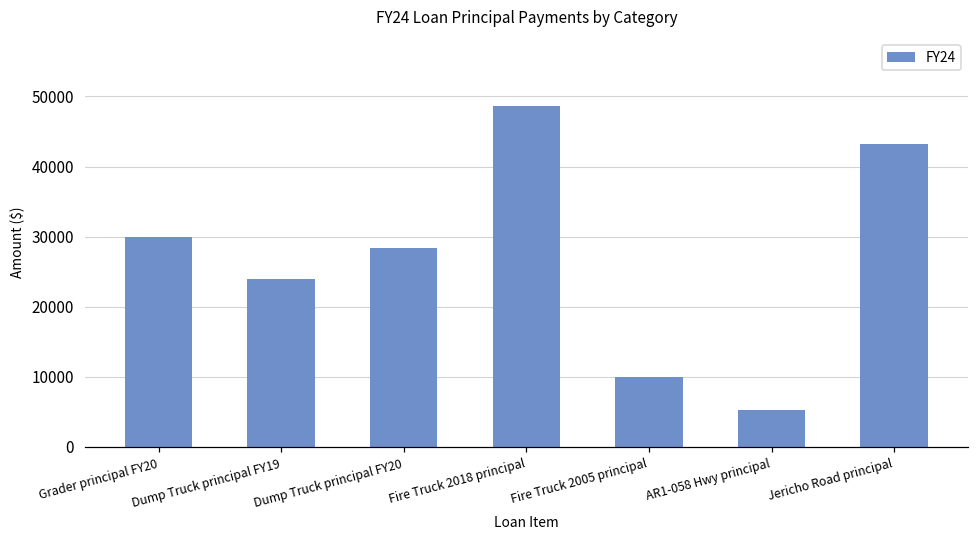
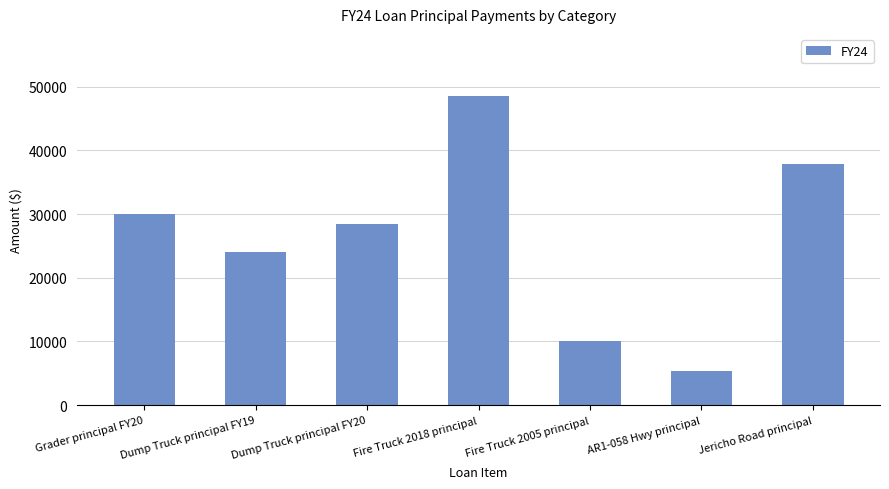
Jericho Road principal: 43000 -> 38000
